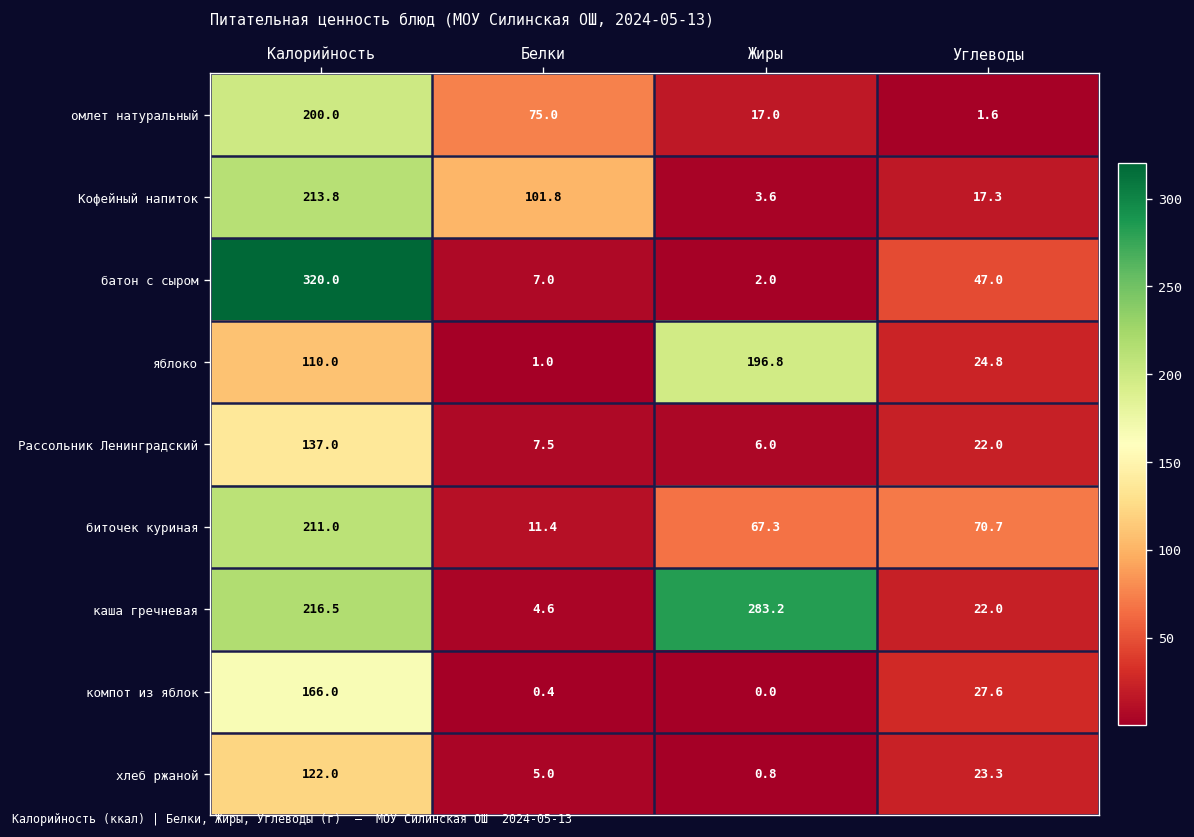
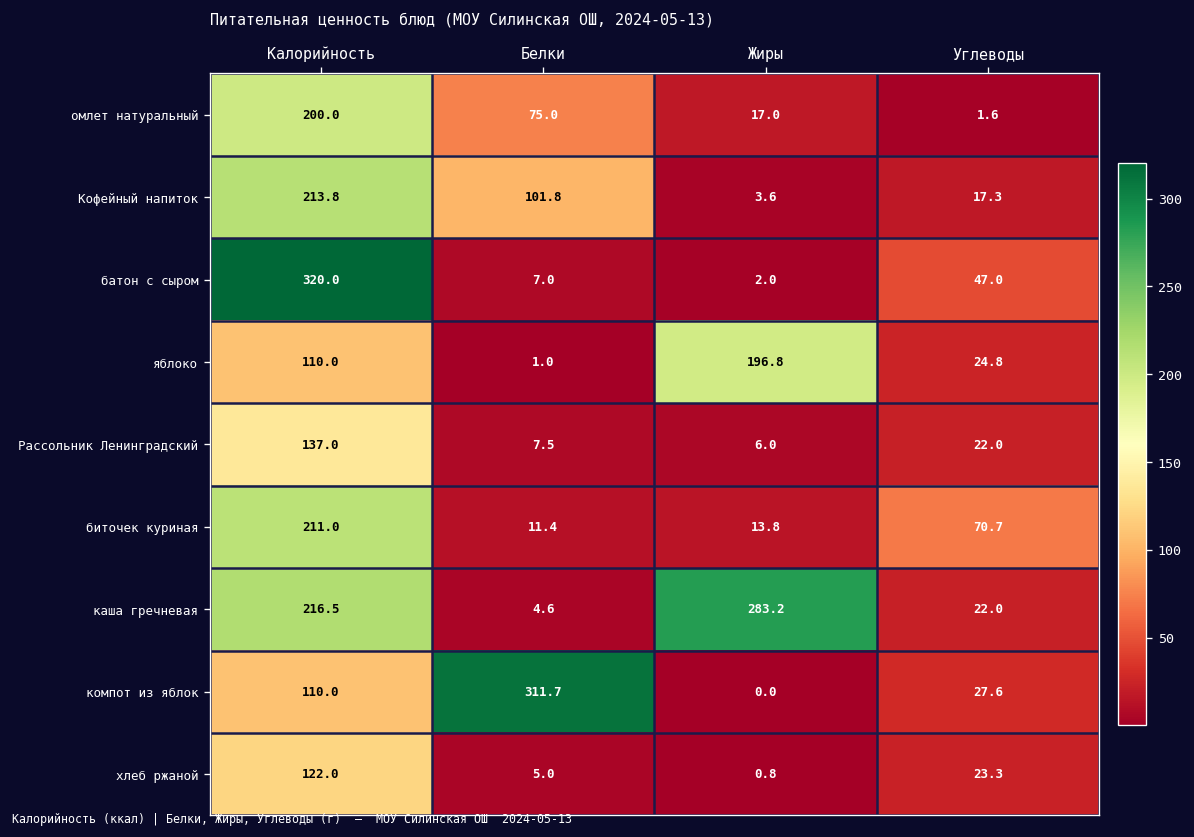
биточек куриная, Жиры: 67.3 -> 13.8
компот из яблок, Калорийность: 166.0 -> 110.0
компот из яблок, Белки: 0.4 -> 311.7
